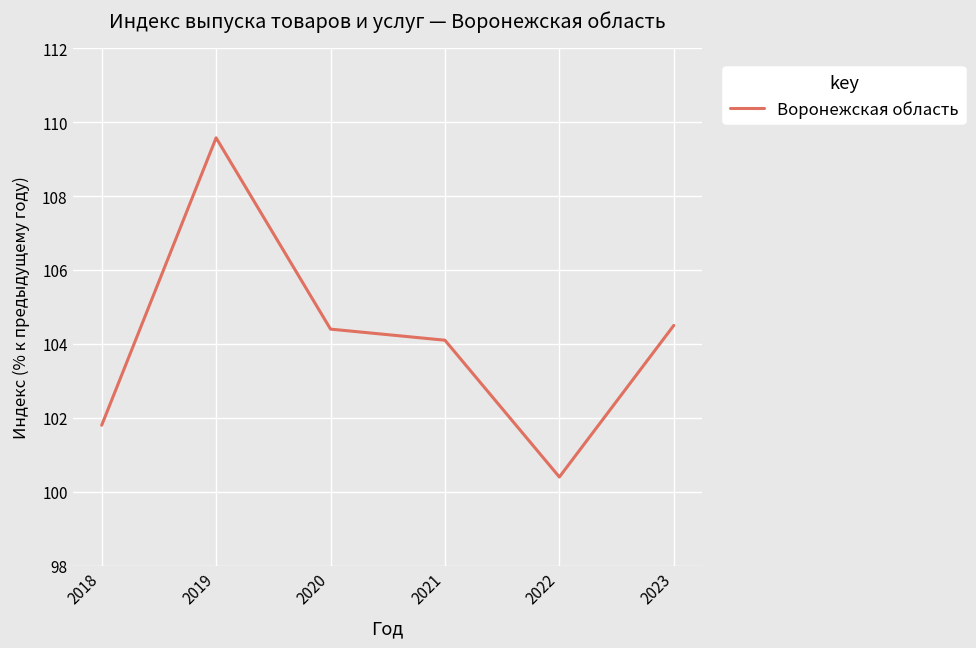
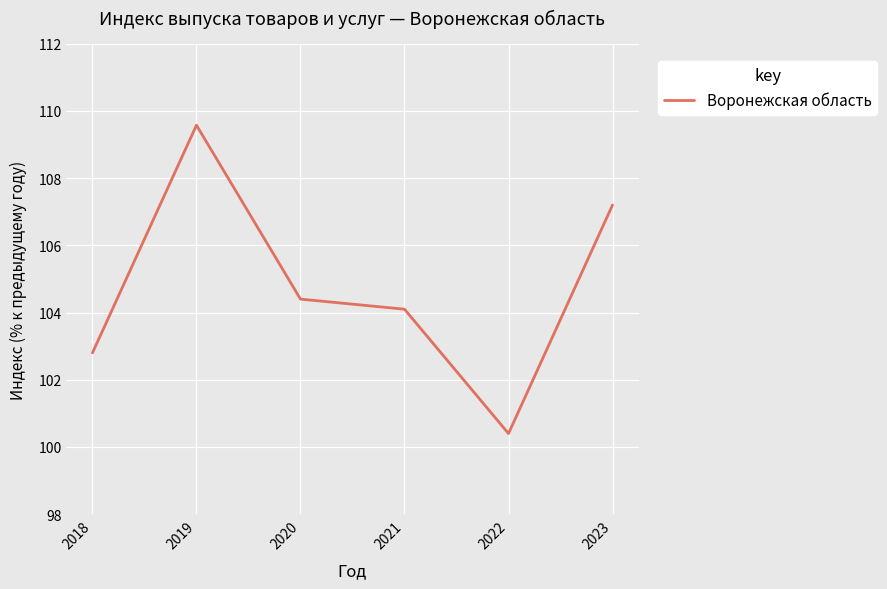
2018: 101.8 -> 102.8
2023: 104.5 -> 107.2
